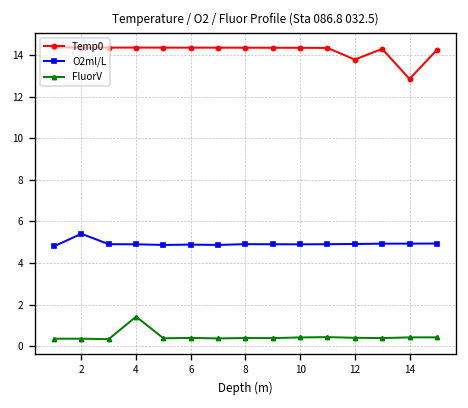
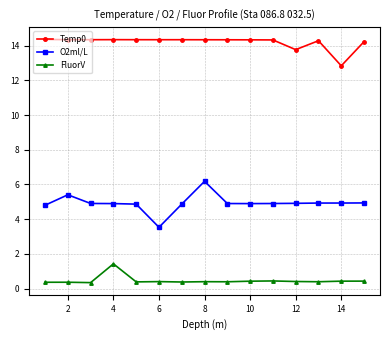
O2ml/L, 6: 4.9 -> 3.5
O2ml/L, 8: 4.9 -> 6.2
